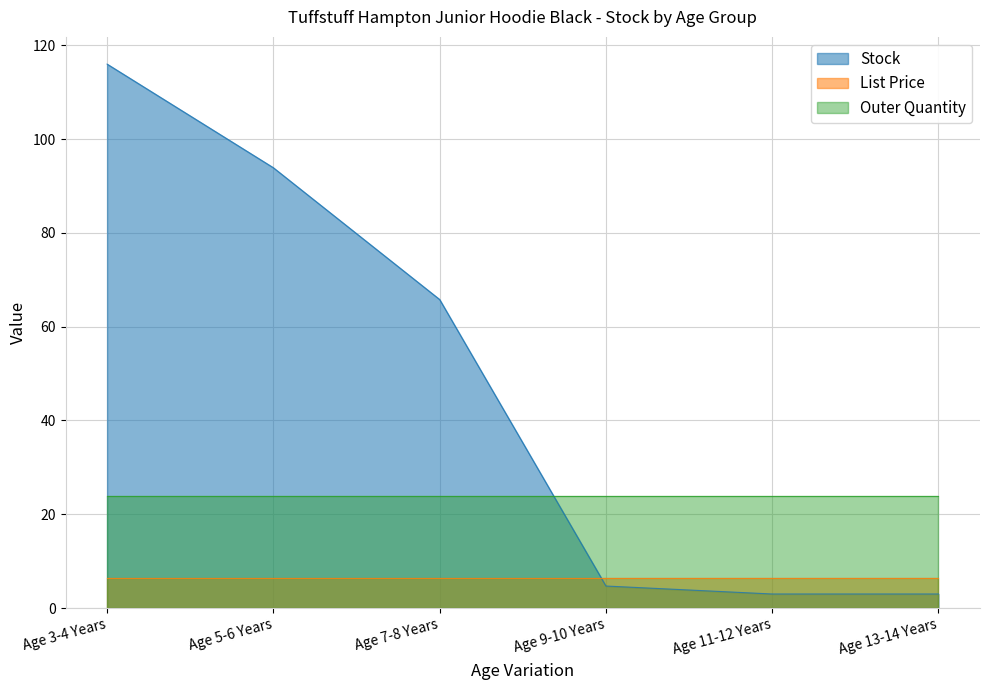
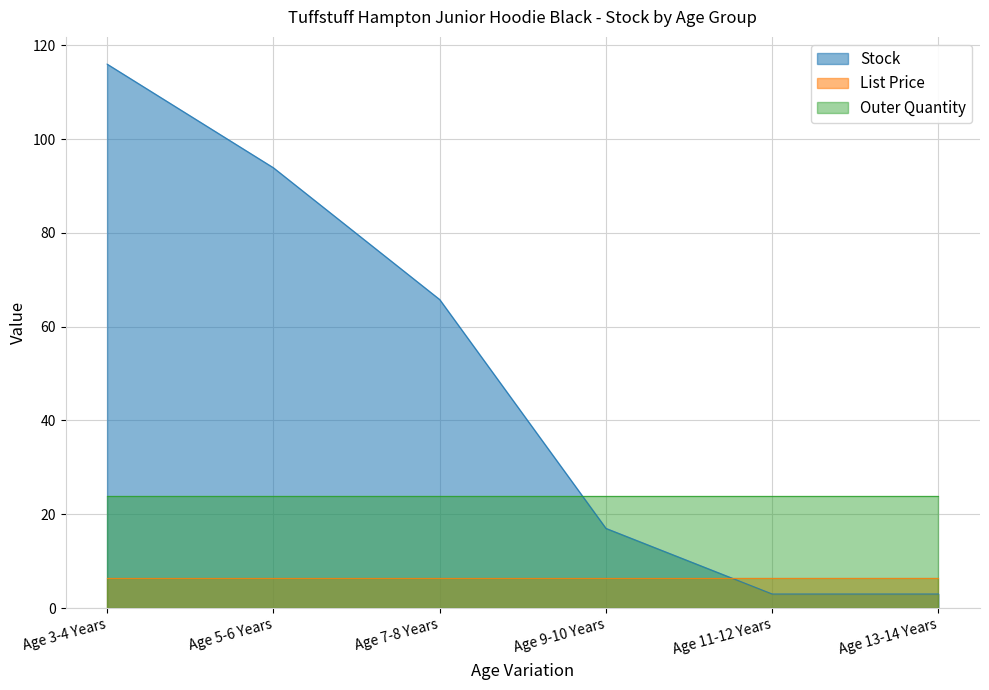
Stock, Age 9-10 Years: 5 -> 17
